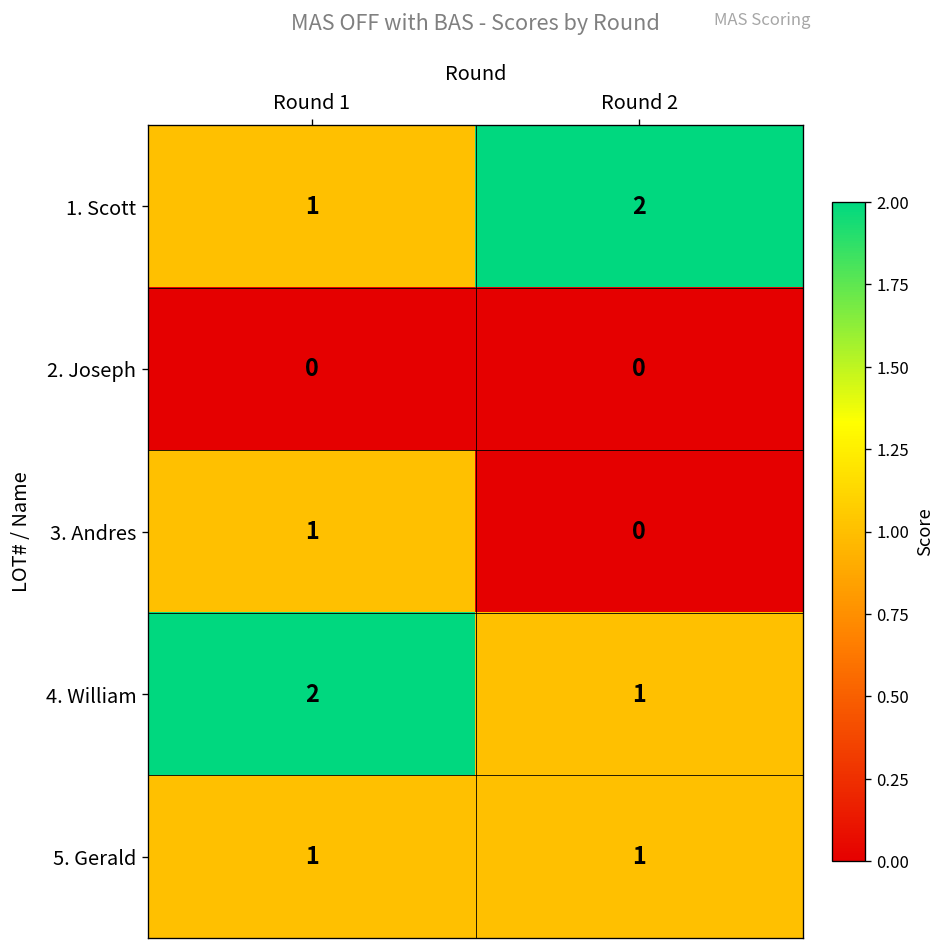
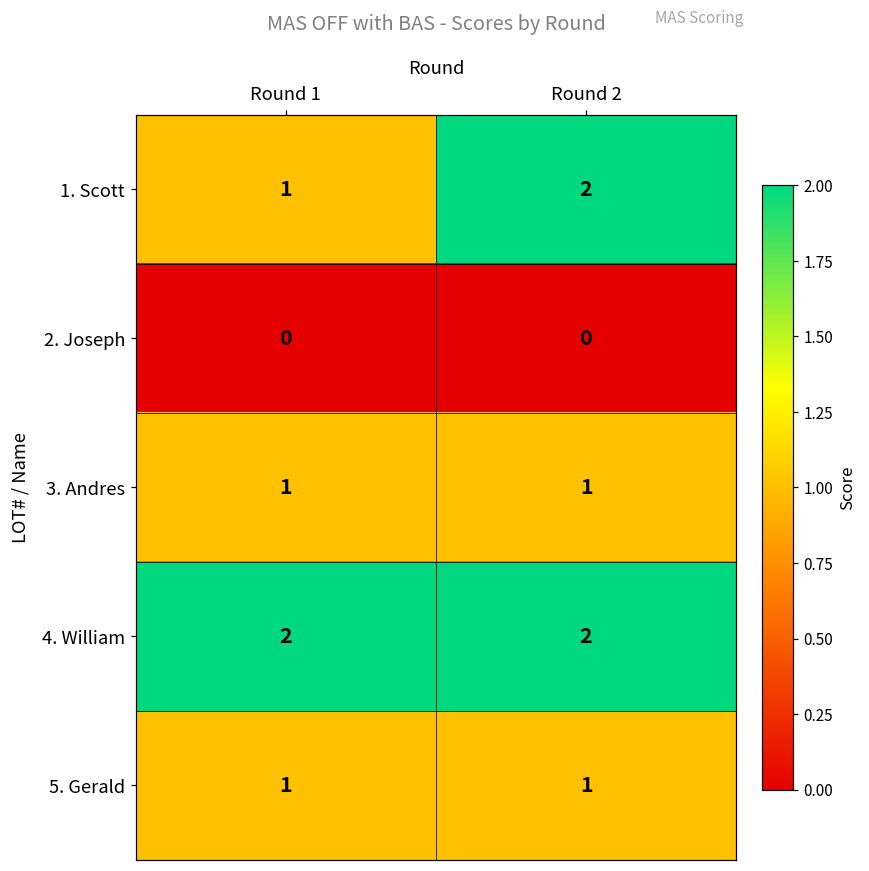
3. Andres, Round 2: 0 -> 1
4. William, Round 2: 1 -> 2
